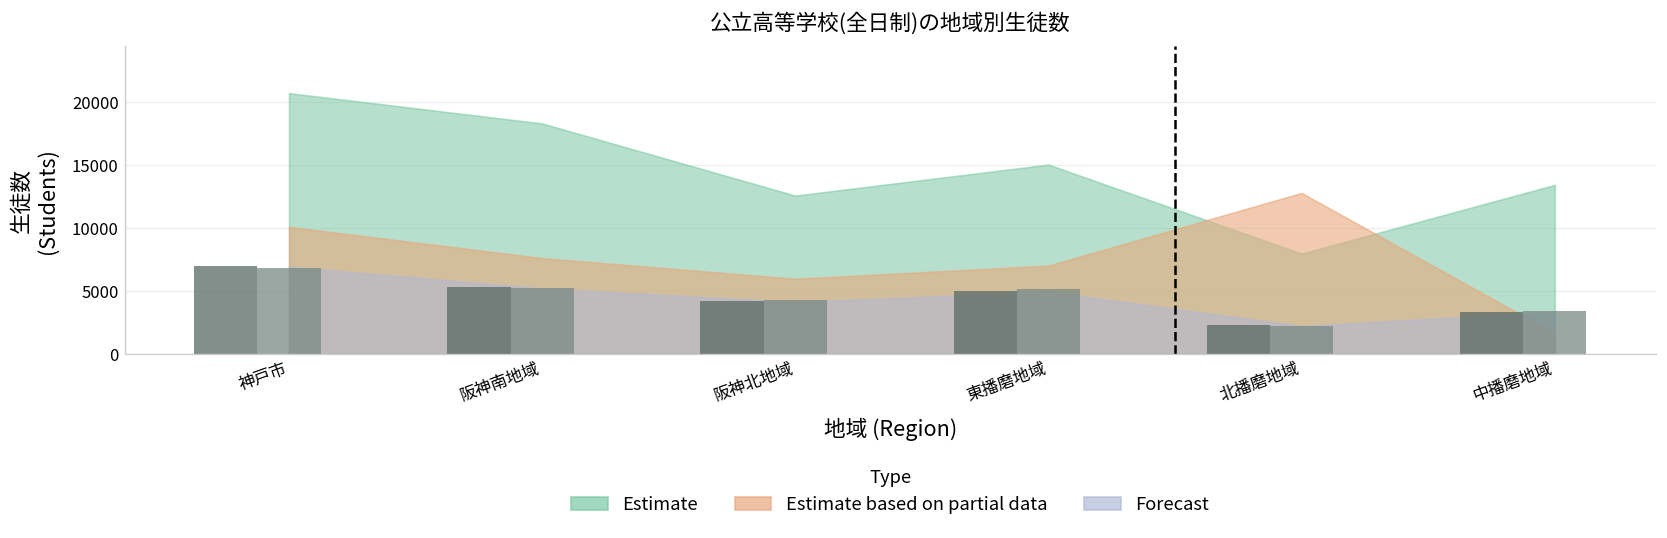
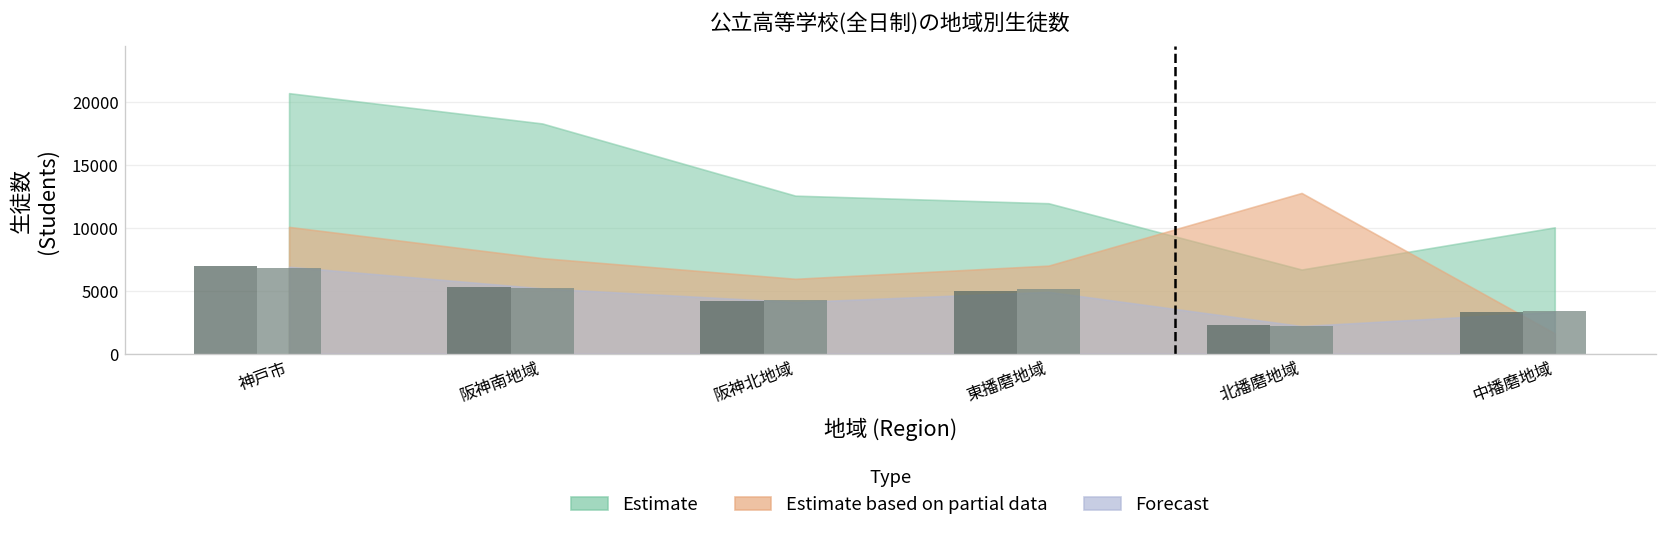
Estimate, 東播磨地域: 15000 -> 12000
Estimate, 北播磨地域: 8000 -> 6700
Estimate, 中播磨地域: 13400 -> 10000
